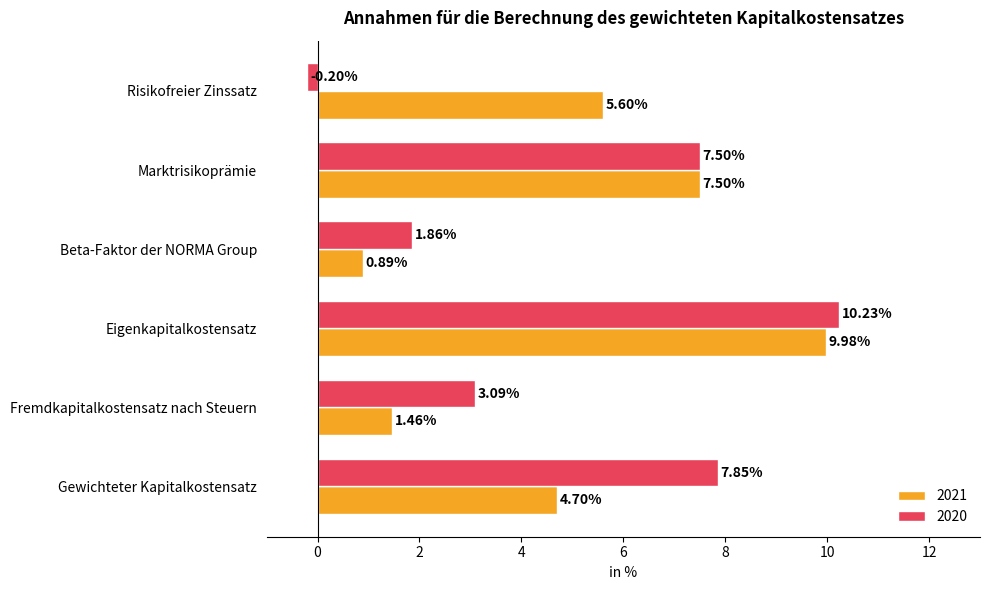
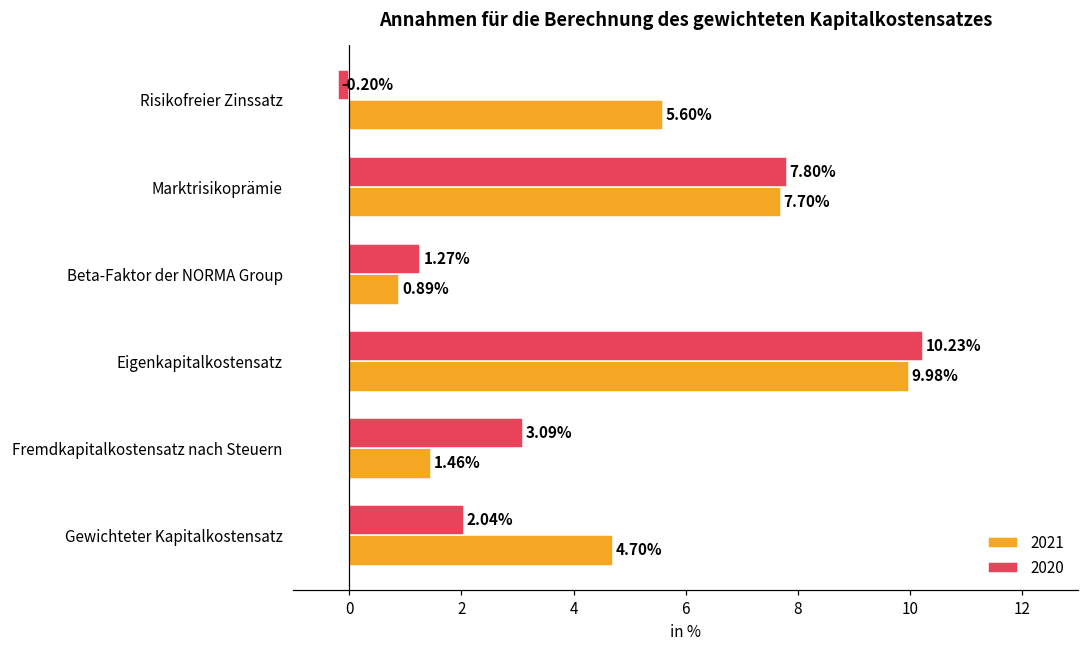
2020, Marktrisikoprämie: 7.50% -> 7.80%
2021, Marktrisikoprämie: 7.50% -> 7.70%
2020, Beta-Faktor der NORMA Group: 1.86% -> 1.27%
2020, Gewichteter Kapitalkostensatz: 7.85% -> 2.04%
